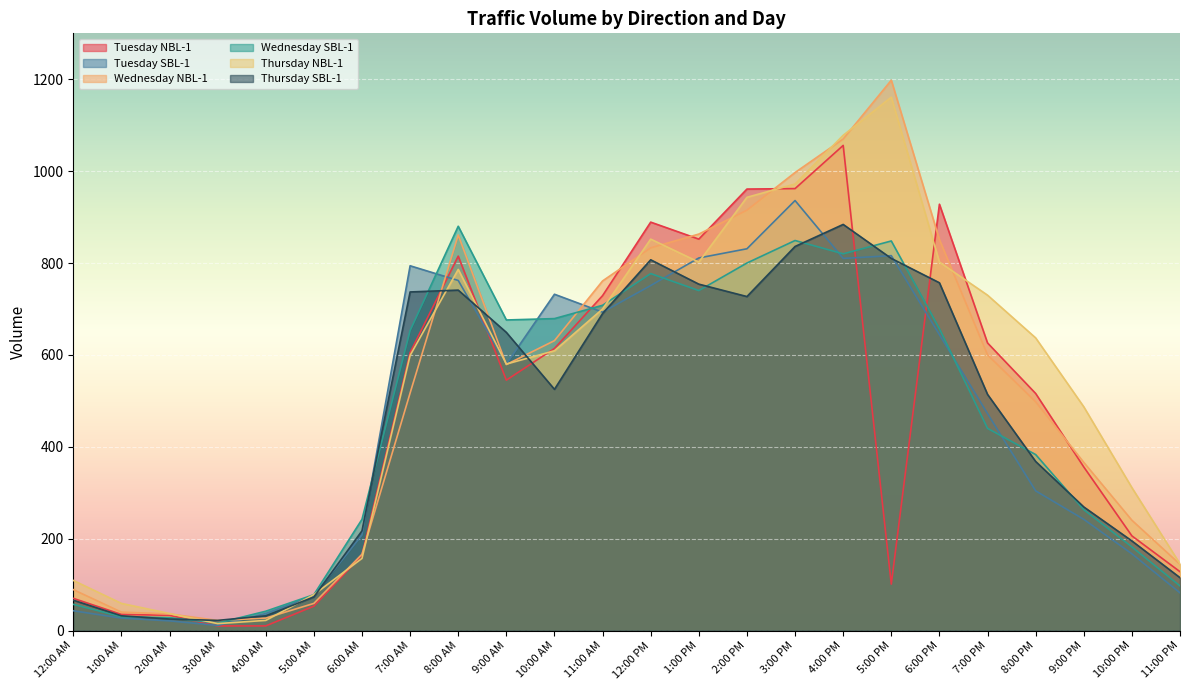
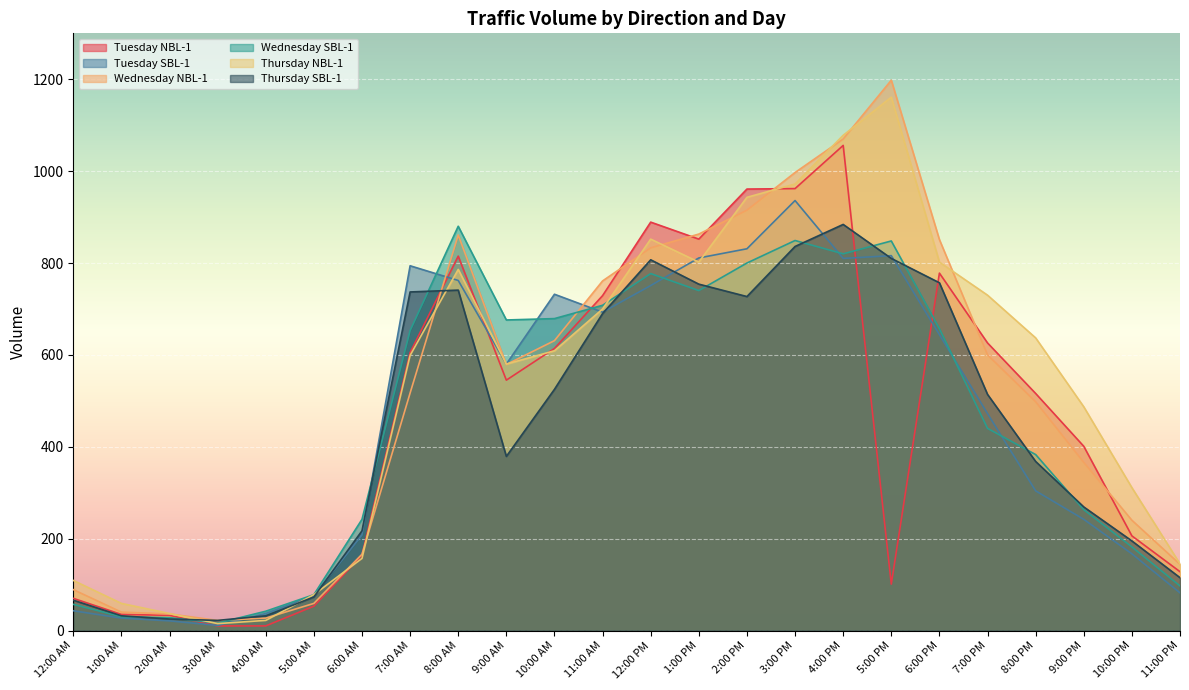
Thursday SBL-1, 9:00 AM: 650 -> 380
Tuesday NBL-1, 6:00 PM: 930 -> 780
Tuesday NBL-1, 9:00 PM: 360 -> 400
